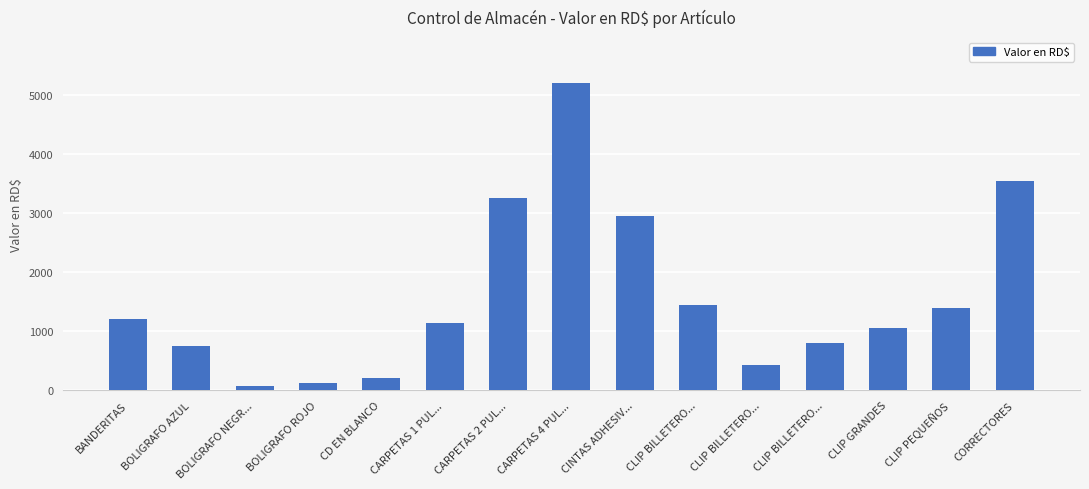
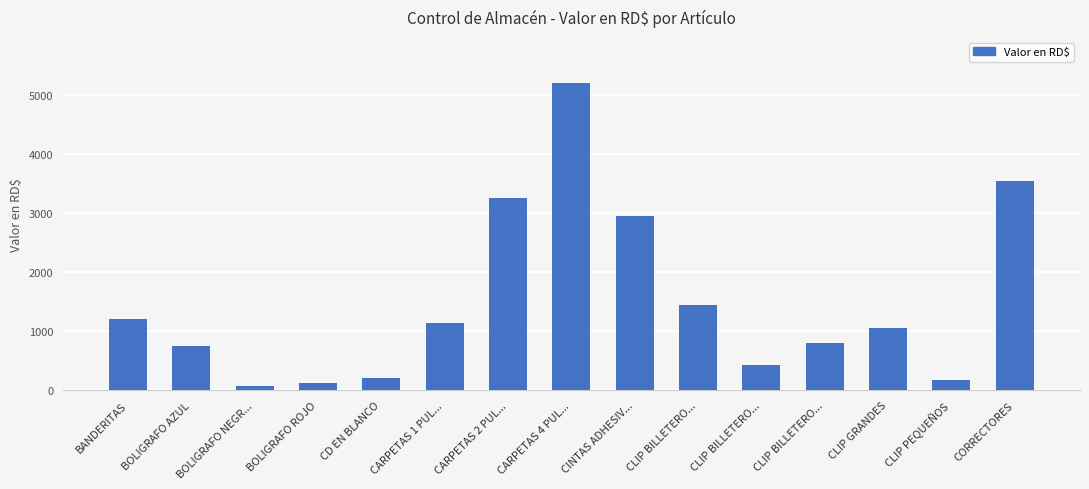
CLIP PEQUEÑOS: 1400 -> 200
